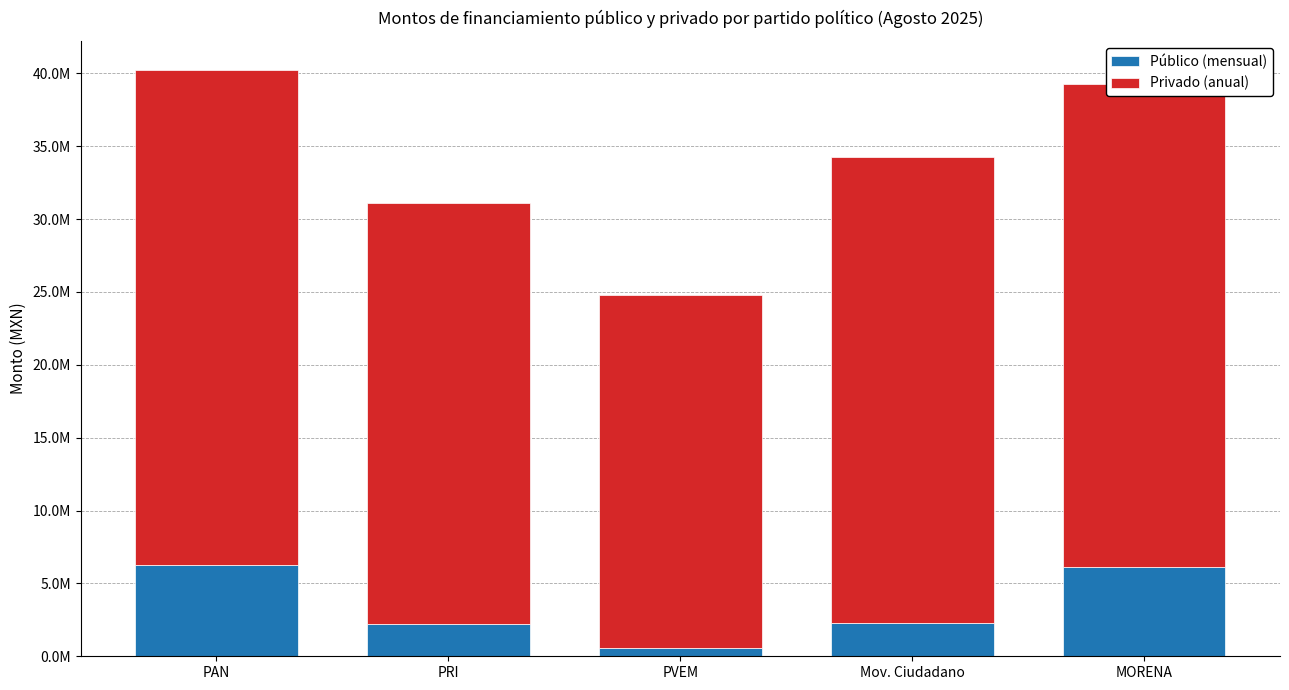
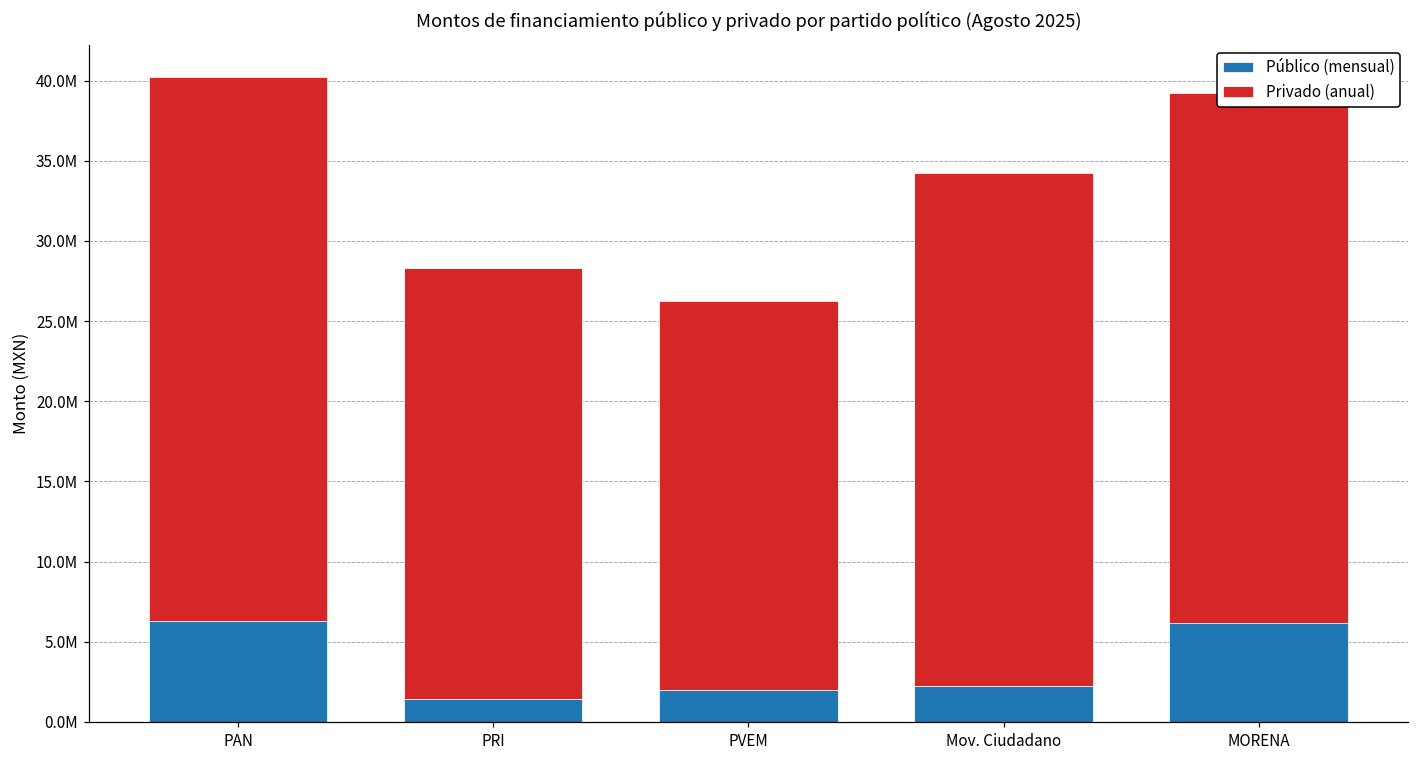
Público (mensual), PRI: 2200000 -> 1400000
Privado (anual), PRI: 28900000 -> 26900000
Público (mensual), PVEM: 600000 -> 2000000
